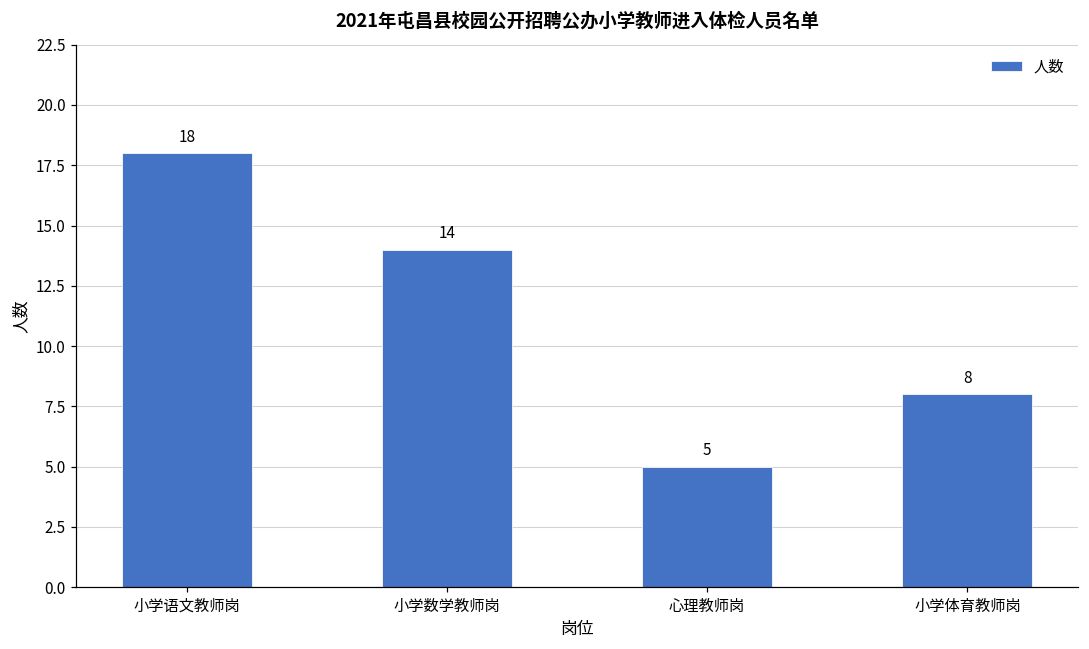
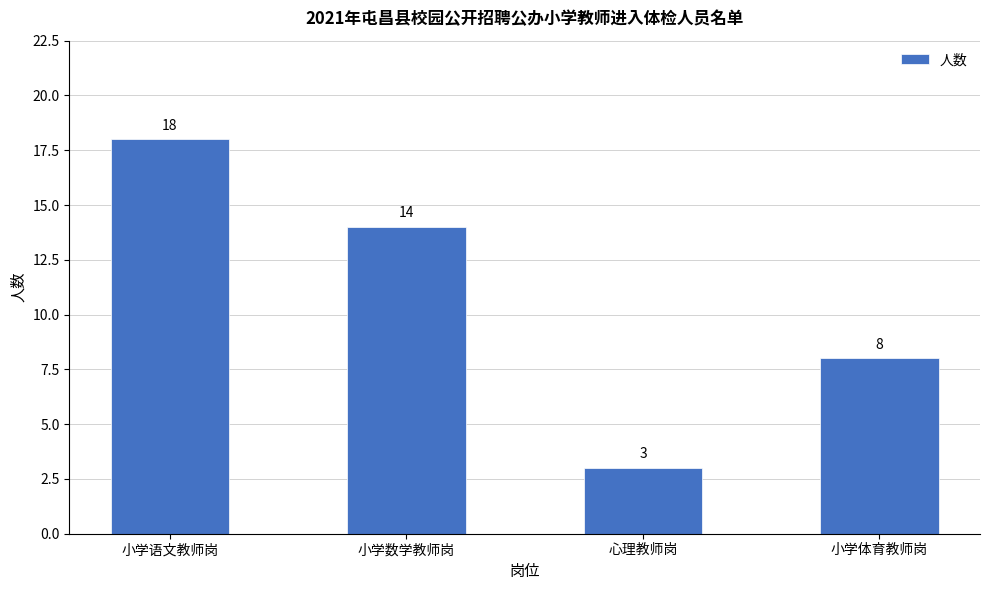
心理教师岗: 5 -> 3
